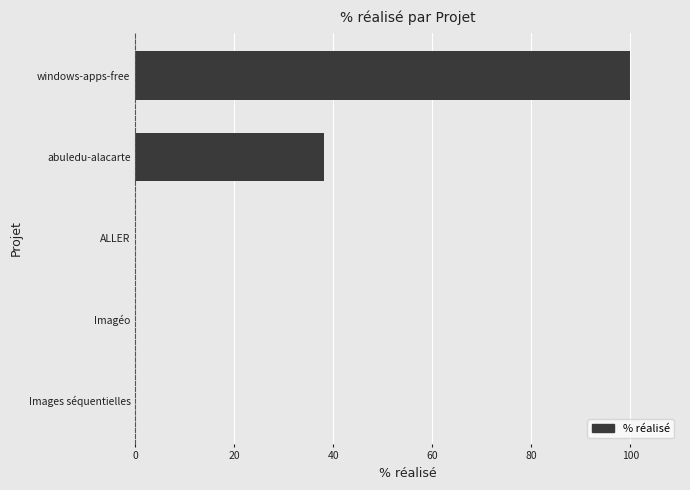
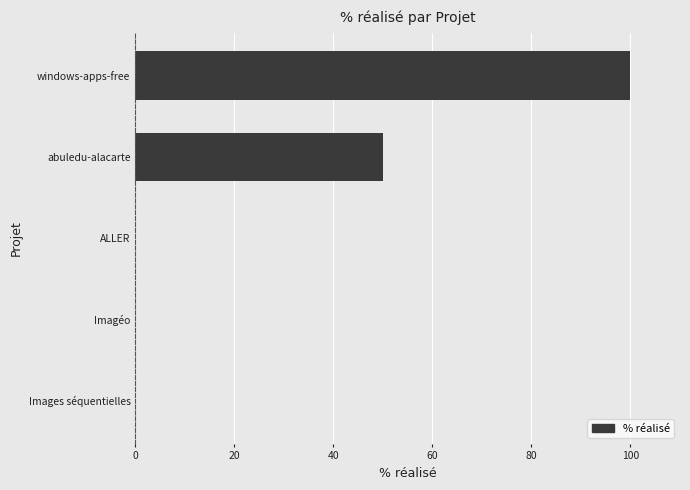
abuledu-alacarte: 38 -> 50
